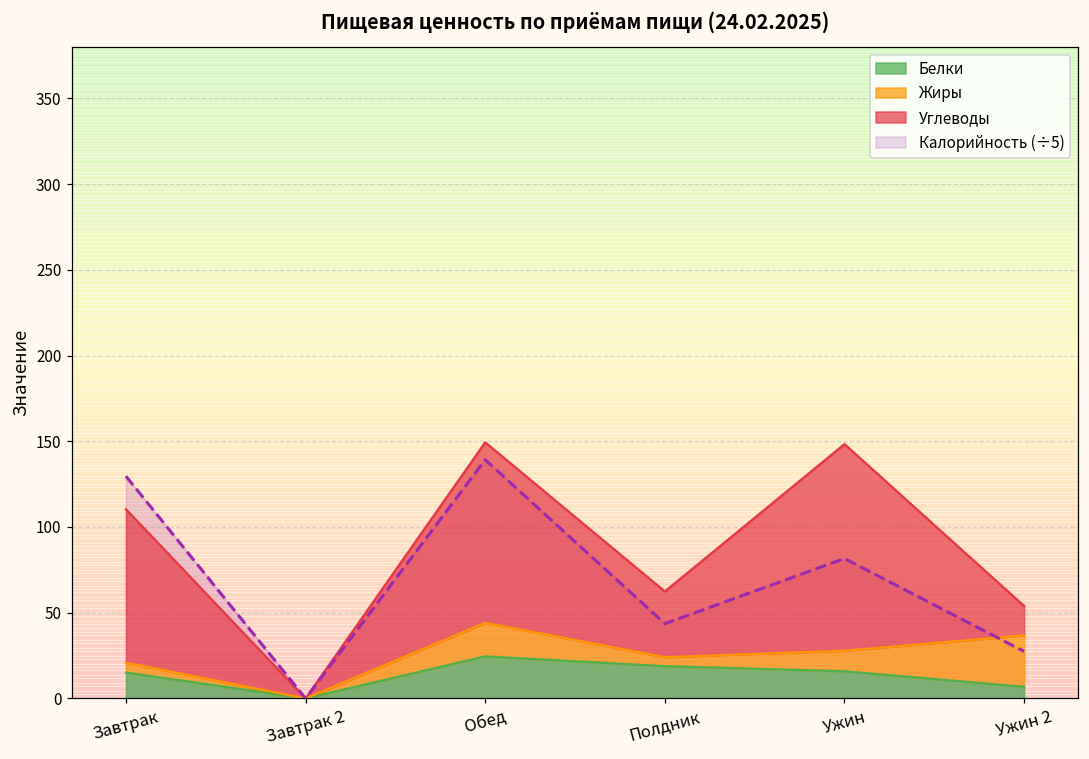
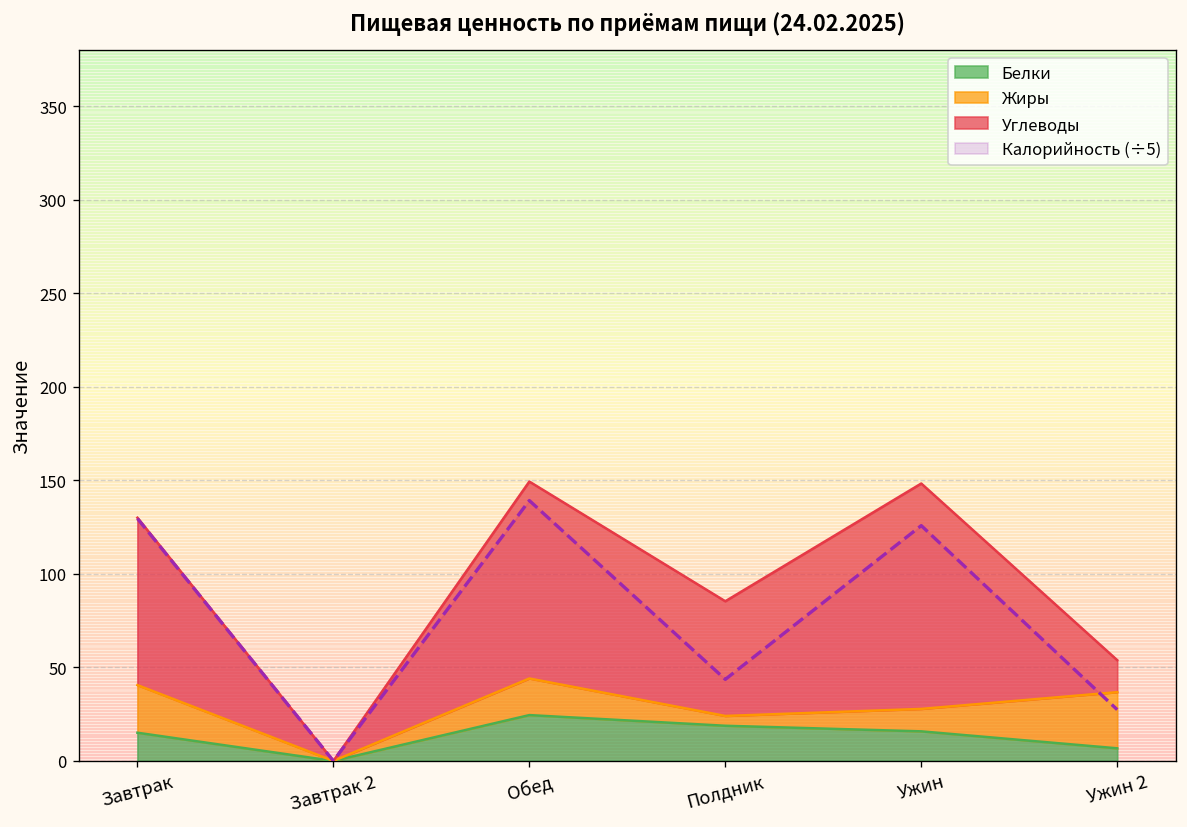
Жиры, Завтрак: 6 -> 25
Углеводы, Полдник: 38 -> 61
Калорийность (÷5), Ужин: 82 -> 126
